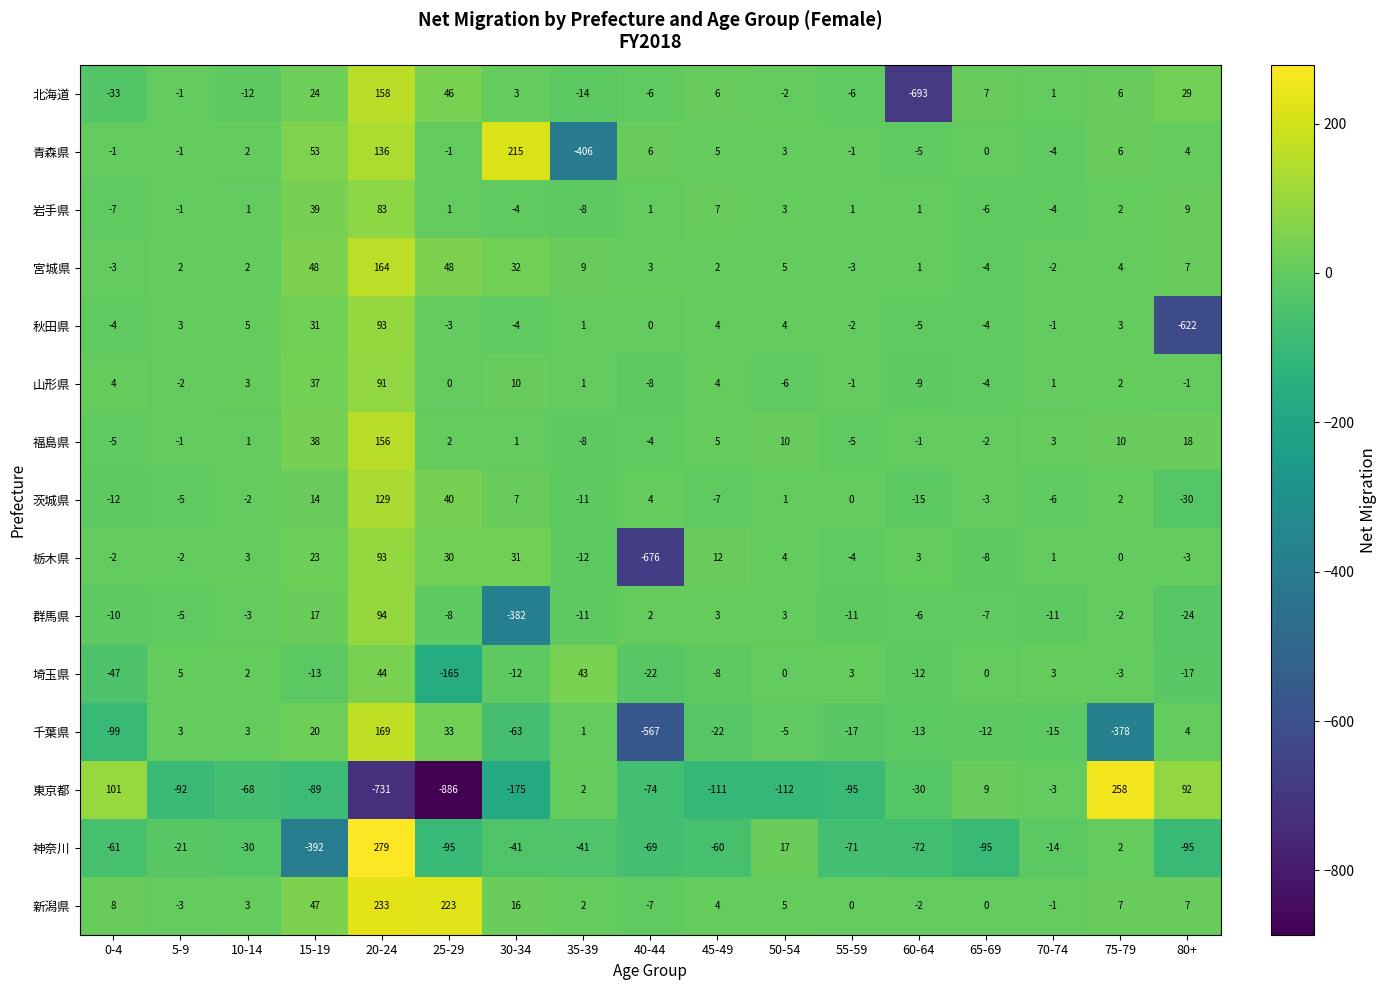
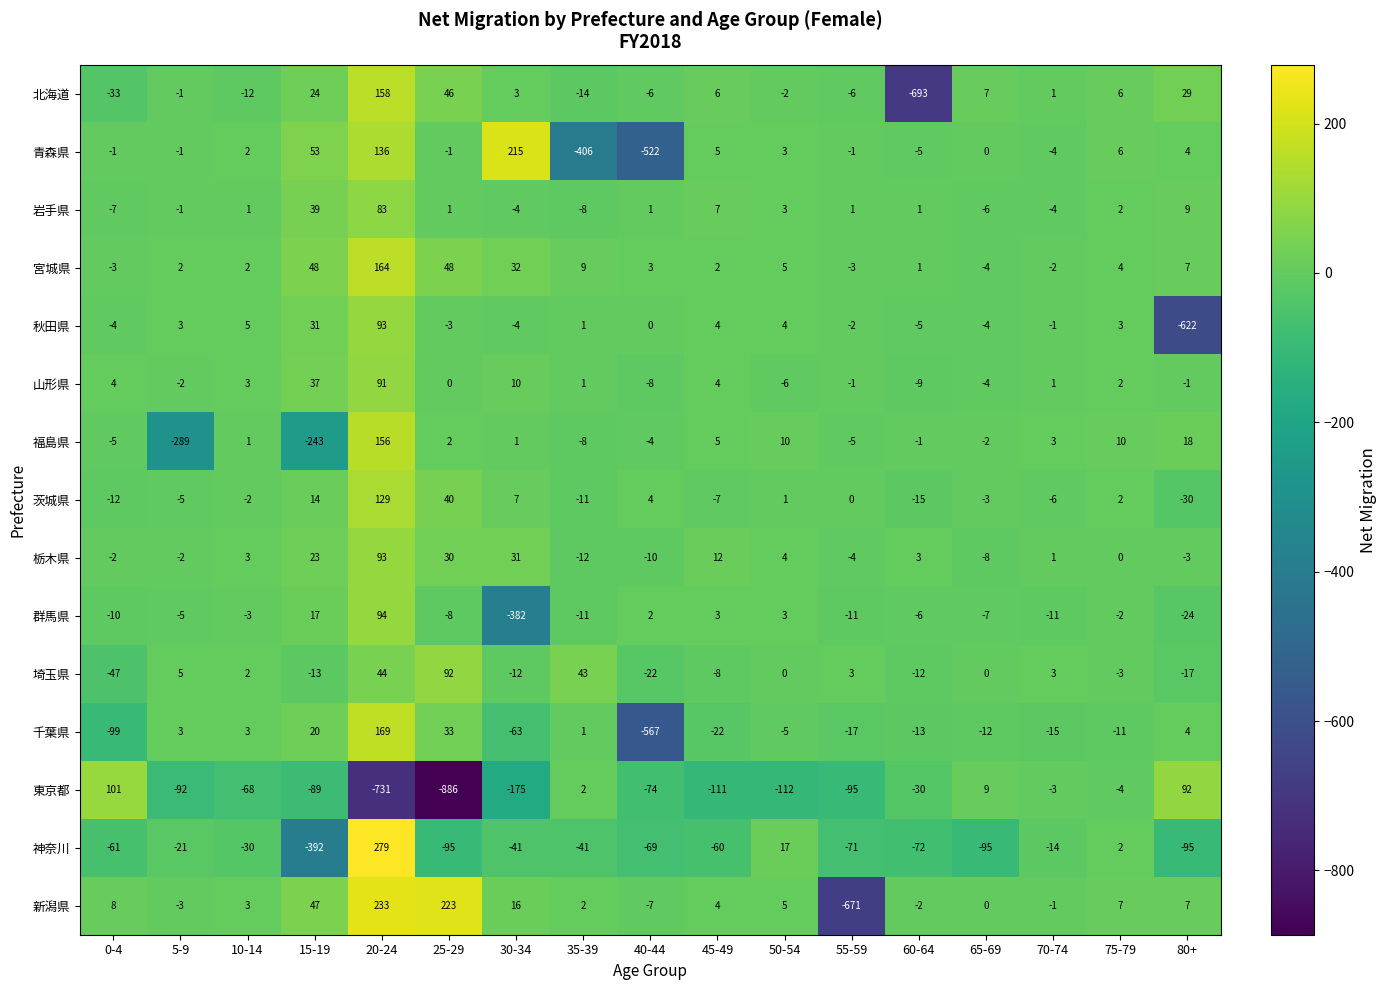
青森県, 40-44: 6 -> -522
福島県, 5-9: -1 -> -289
福島県, 15-19: 38 -> -243
栃木県, 40-44: -676 -> -10
埼玉県, 25-29: -165 -> 92
千葉県, 75-79: -378 -> -11
東京都, 75-79: 258 -> -4
新潟県, 55-59: 0 -> -671
